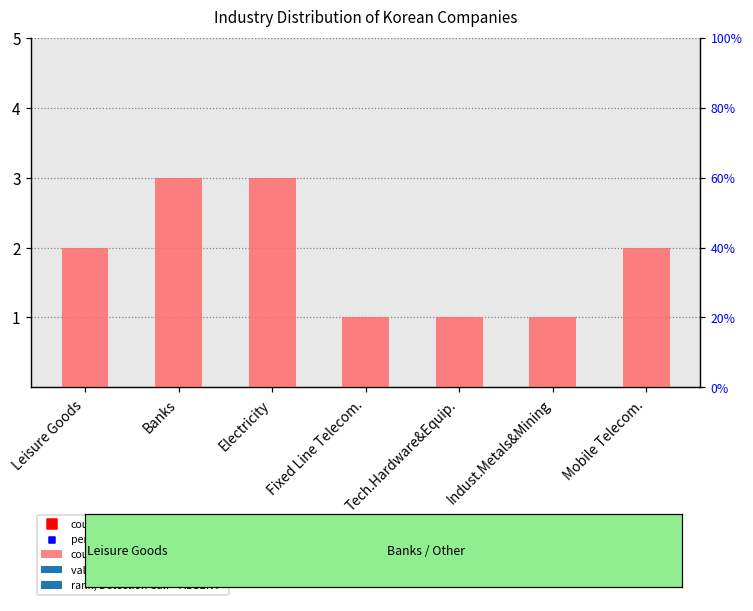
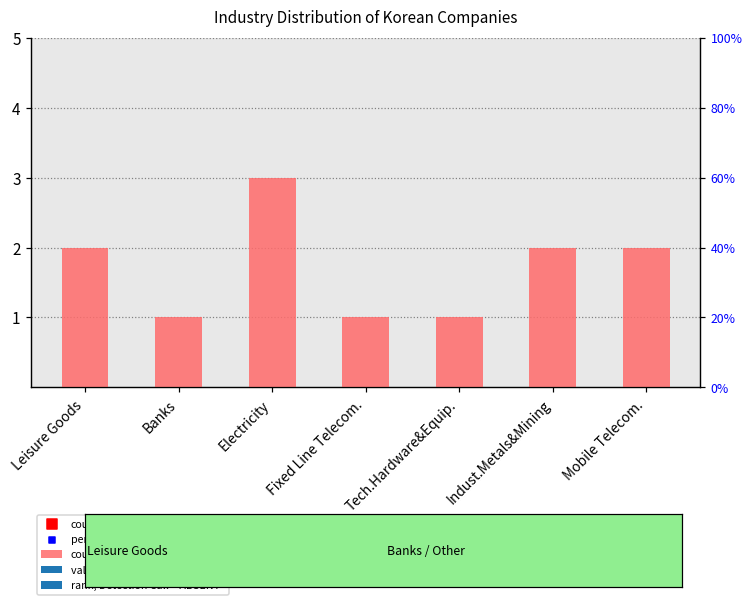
Banks: 3 -> 1
Indust.Metals&Mining: 1 -> 2
